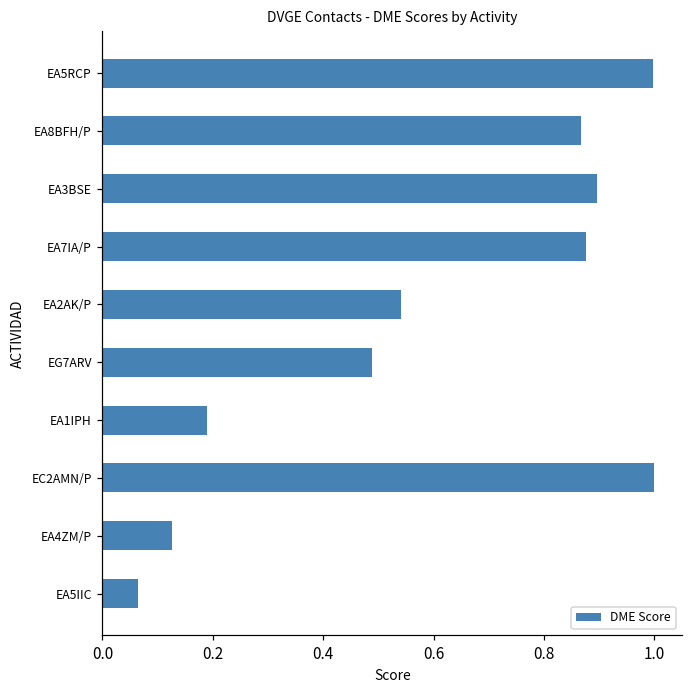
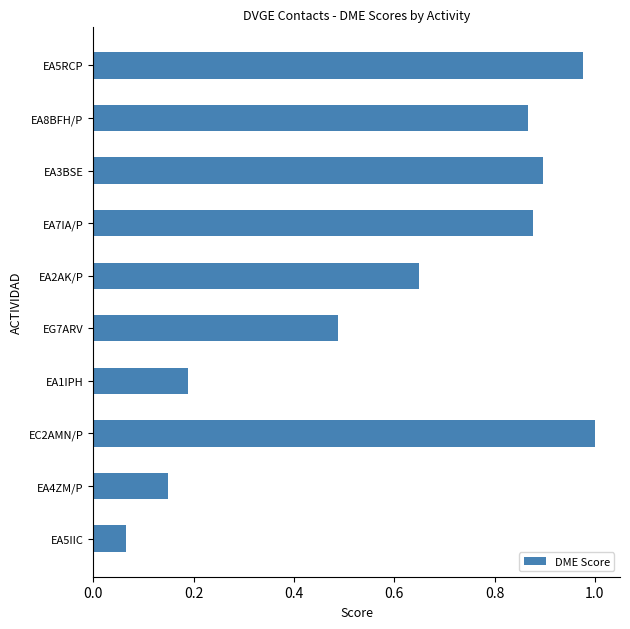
EA5RCP: 1.00 -> 0.98
EA2AK/P: 0.54 -> 0.65
EA4ZM/P: 0.13 -> 0.15
